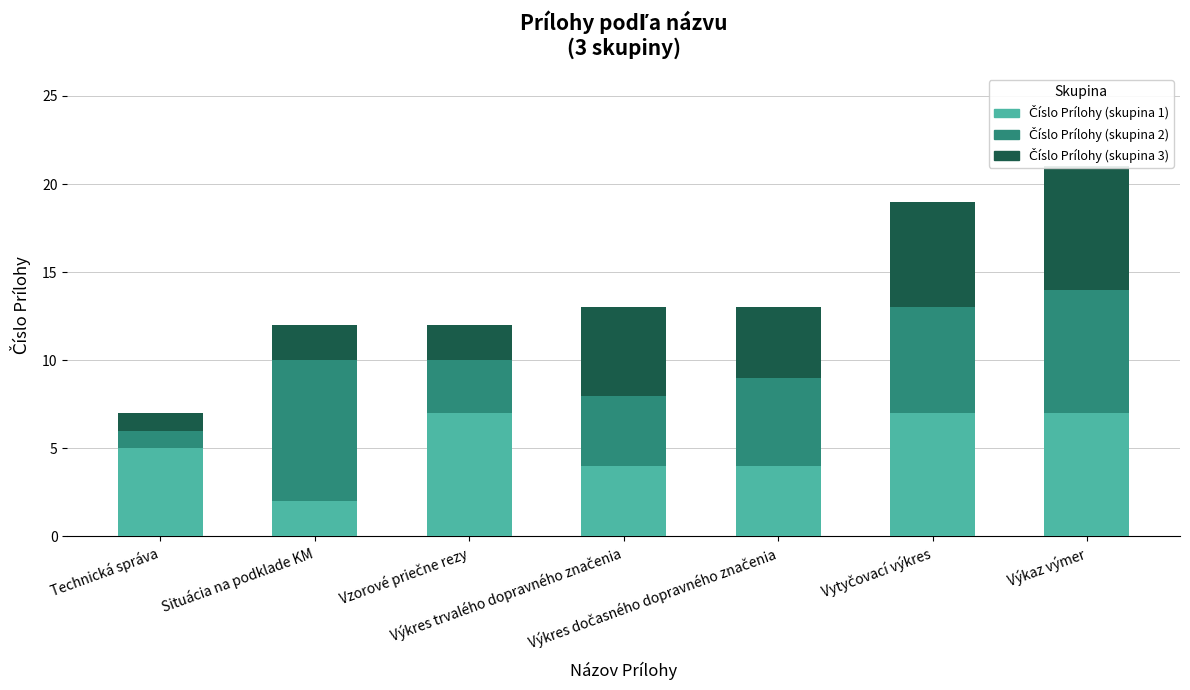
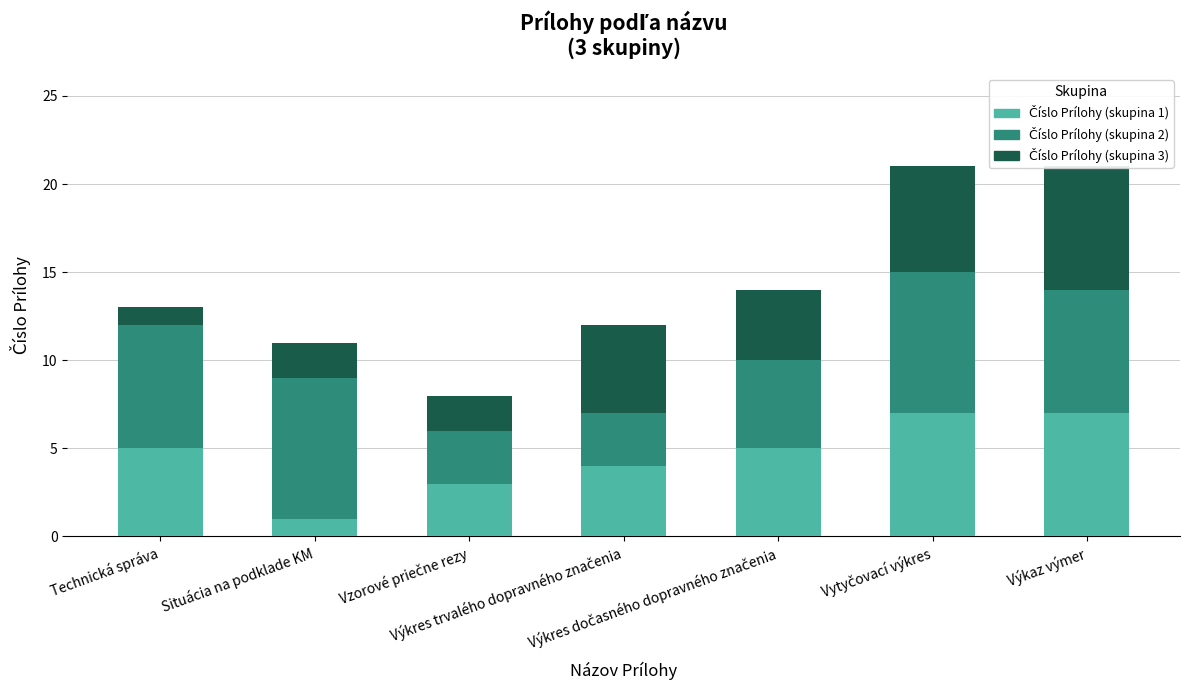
Číslo Prílohy (skupina 2), Technická správa: 1 -> 7
Číslo Prílohy (skupina 1), Situácia na podklade KM: 2 -> 1
Číslo Prílohy (skupina 1), Vzorové priečne rezy: 7 -> 3
Číslo Prílohy (skupina 2), Výkres trvalého dopravného značenia: 4 -> 3
Číslo Prílohy (skupina 1), Výkres dočasného dopravného značenia: 4 -> 5
Číslo Prílohy (skupina 2), Vytyčovací výkres: 6 -> 8
